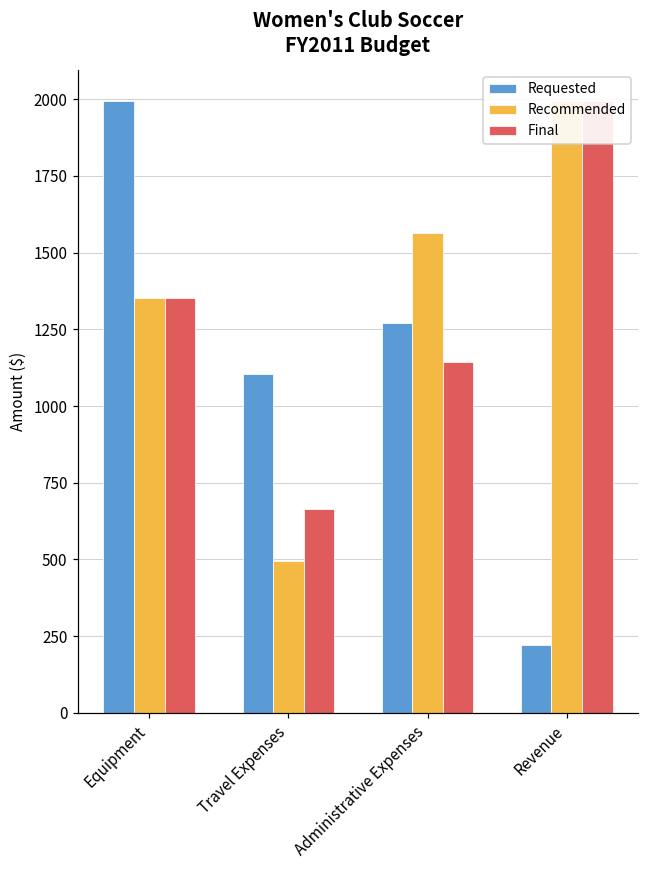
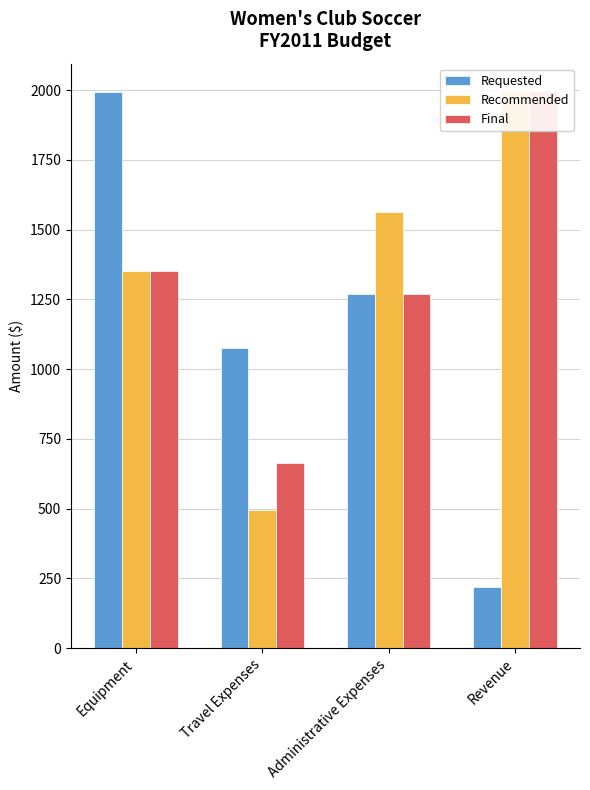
Requested, Travel Expenses: 1100 -> 1080
Final, Administrative Expenses: 1140 -> 1270
